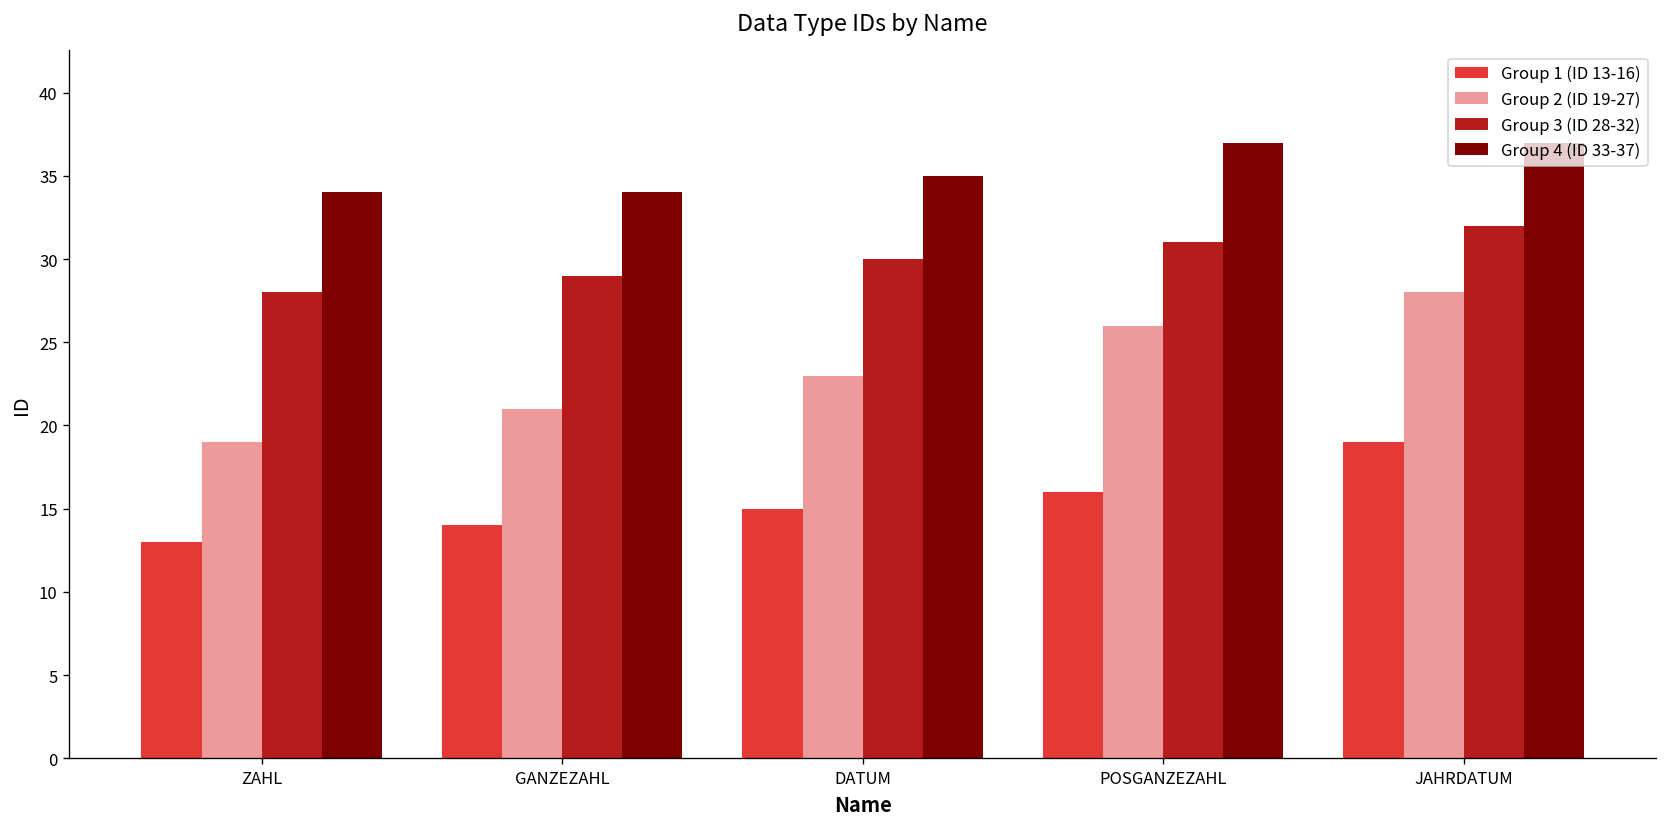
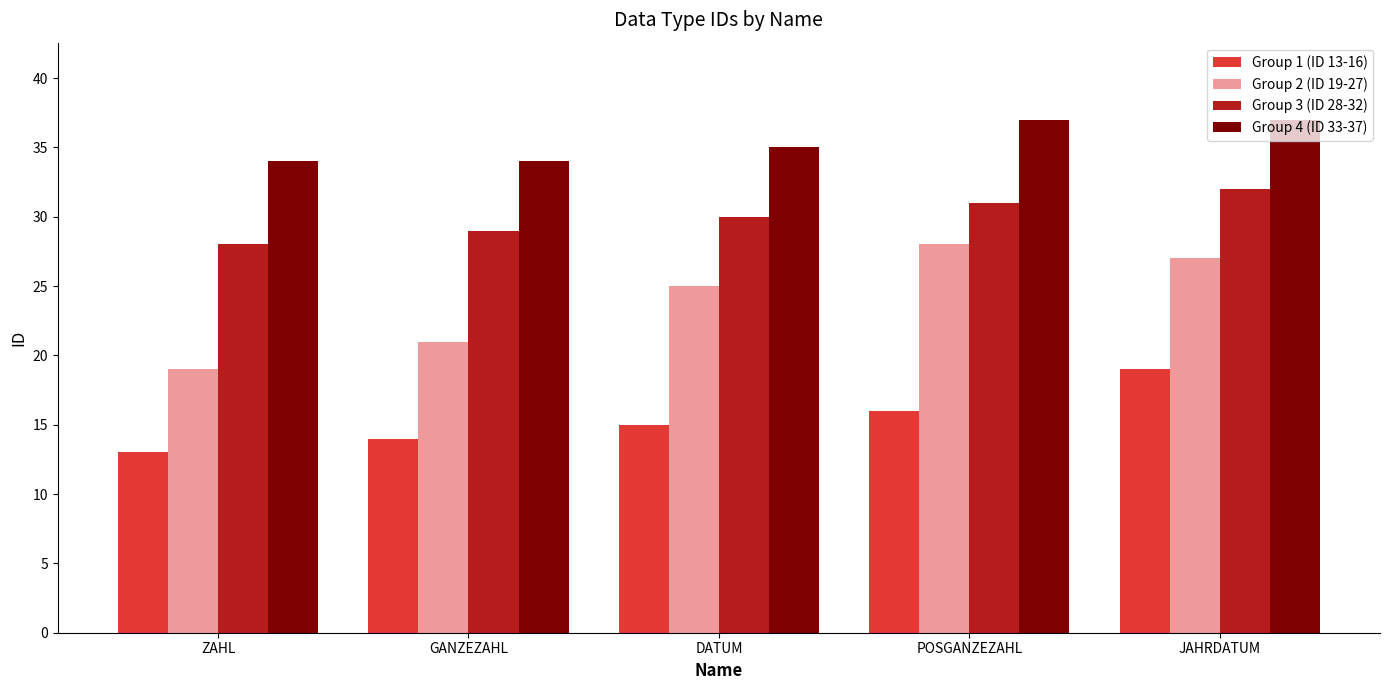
Group 2 (ID 19-27), DATUM: 23 -> 25
Group 2 (ID 19-27), POSGANZEZAHL: 26 -> 28
Group 2 (ID 19-27), JAHRDATUM: 28 -> 27
